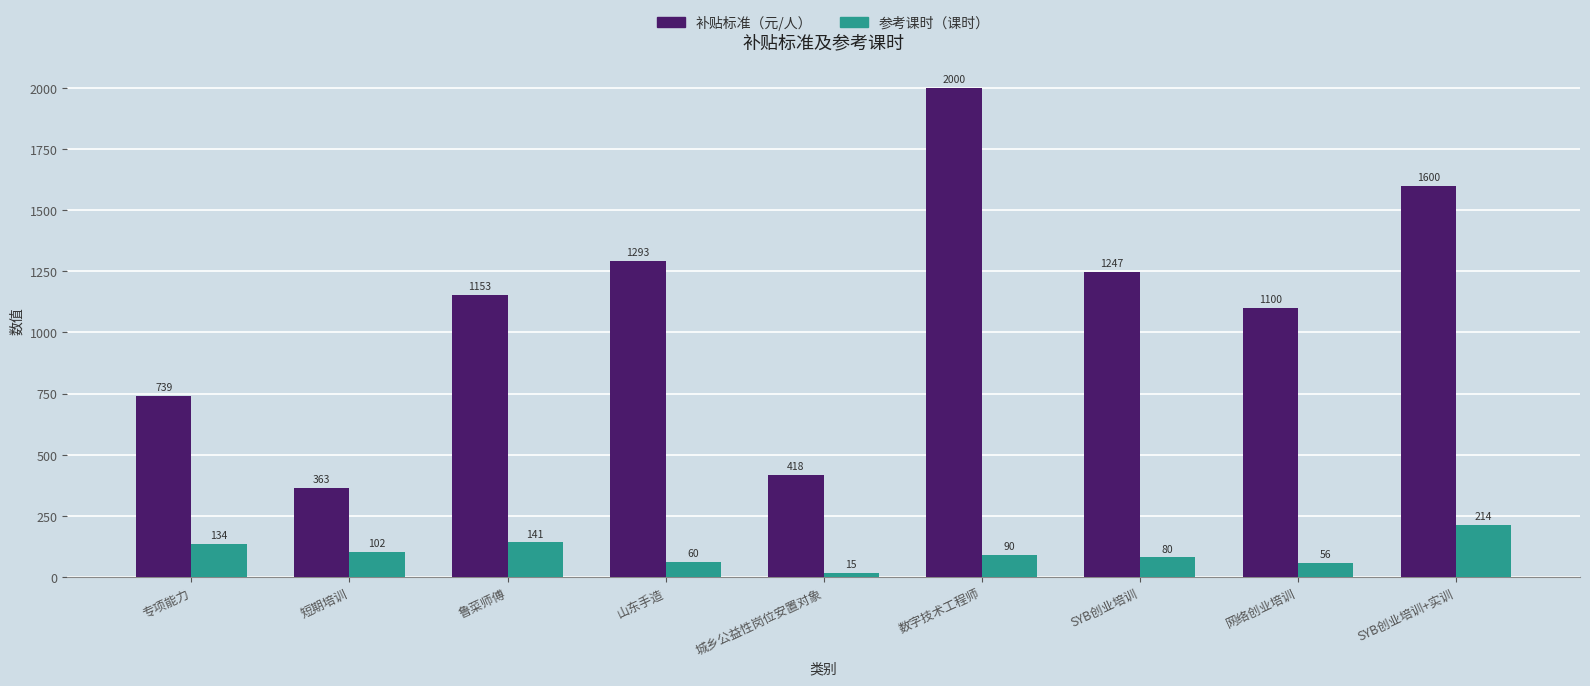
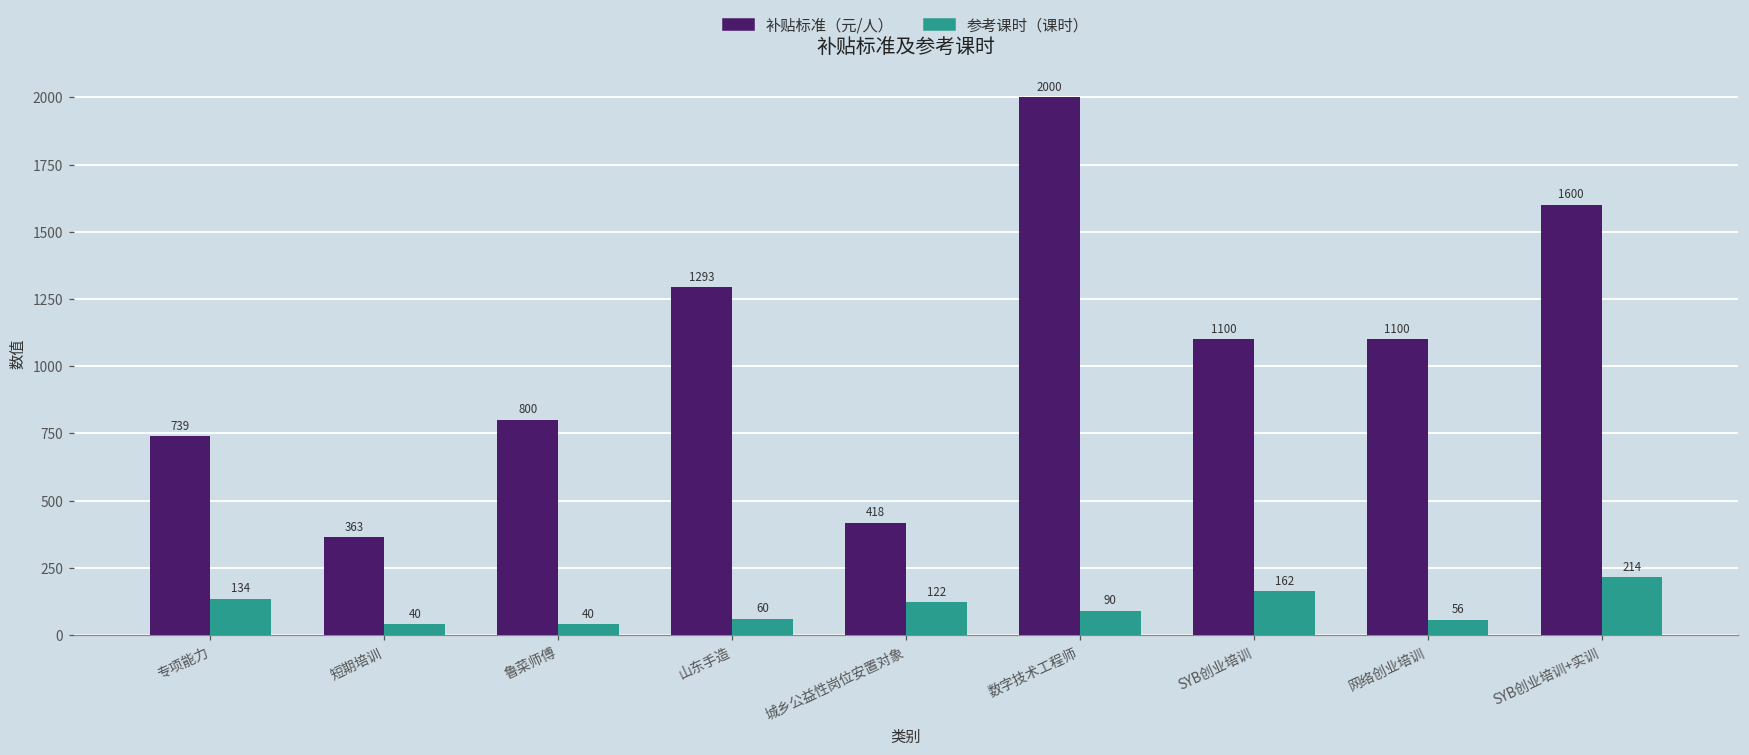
参考课时（课时）, 短期培训: 102 -> 40
补贴标准（元/人）, 鲁菜师傅: 1153 -> 800
参考课时（课时）, 鲁菜师傅: 141 -> 40
参考课时（课时）, 城乡公益性岗位安置对象: 15 -> 122
补贴标准（元/人）, SYB创业培训: 1247 -> 1100
参考课时（课时）, SYB创业培训: 80 -> 162
